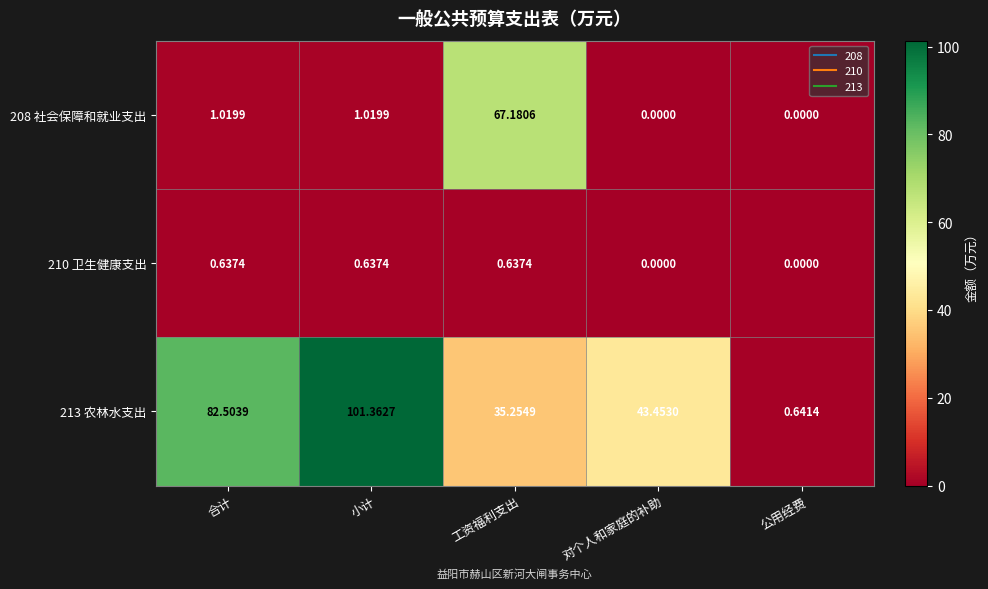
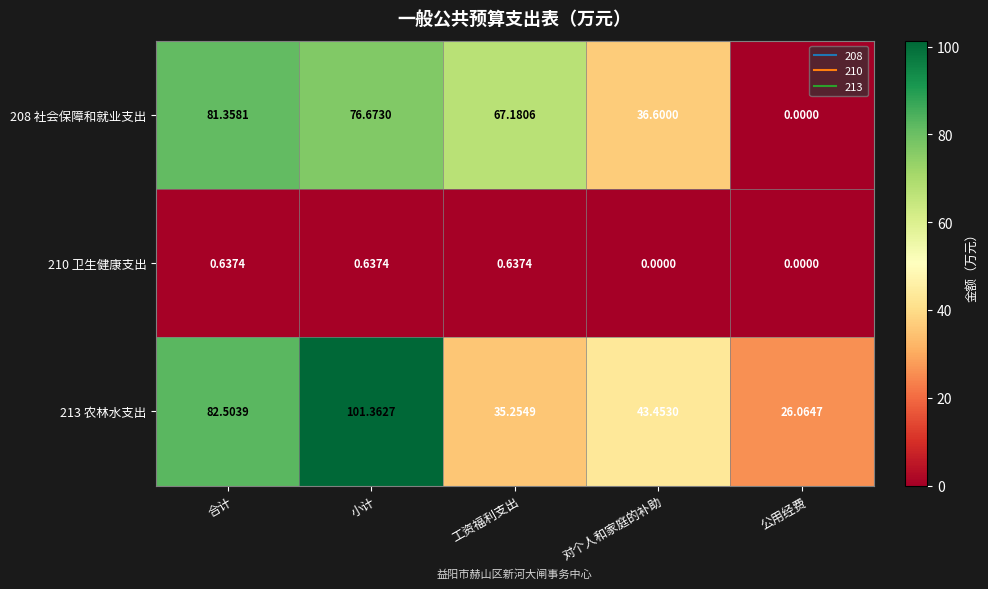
208 社会保障和就业支出, 合计: 1.0199 -> 81.3581
208 社会保障和就业支出, 小计: 1.0199 -> 76.6730
208 社会保障和就业支出, 对个人和家庭的补助: 0.0000 -> 36.6000
213 农林水支出, 公用经费: 0.6414 -> 26.0647
